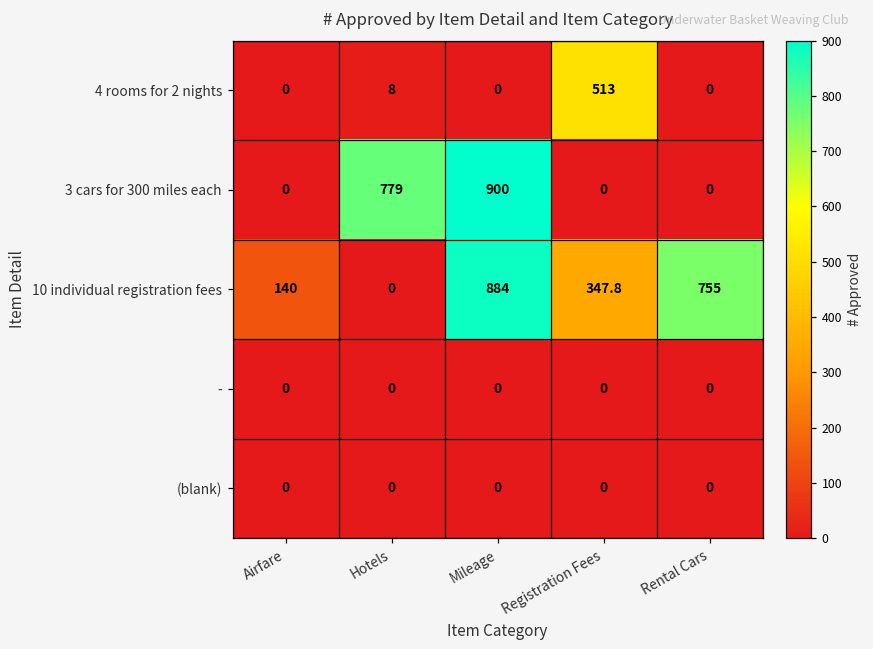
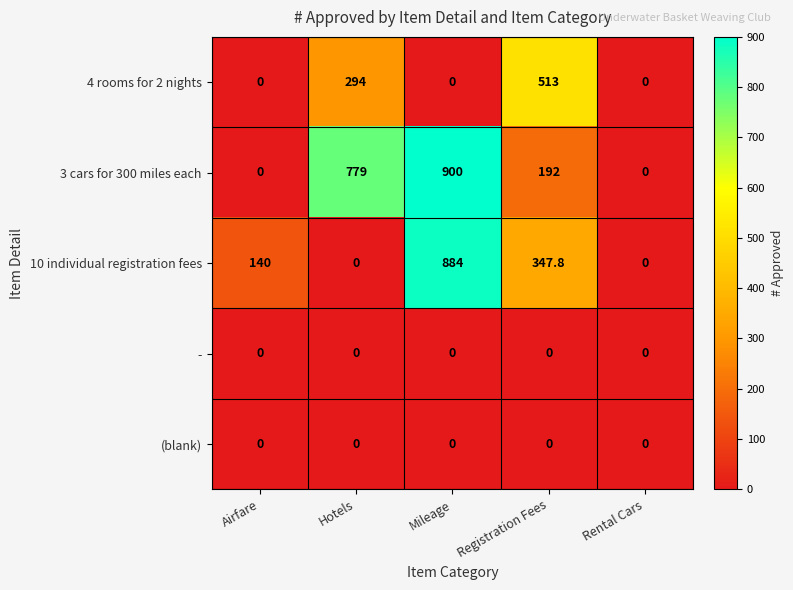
4 rooms for 2 nights, Hotels: 8 -> 294
3 cars for 300 miles each, Registration Fees: 0 -> 192
10 individual registration fees, Rental Cars: 755 -> 0
